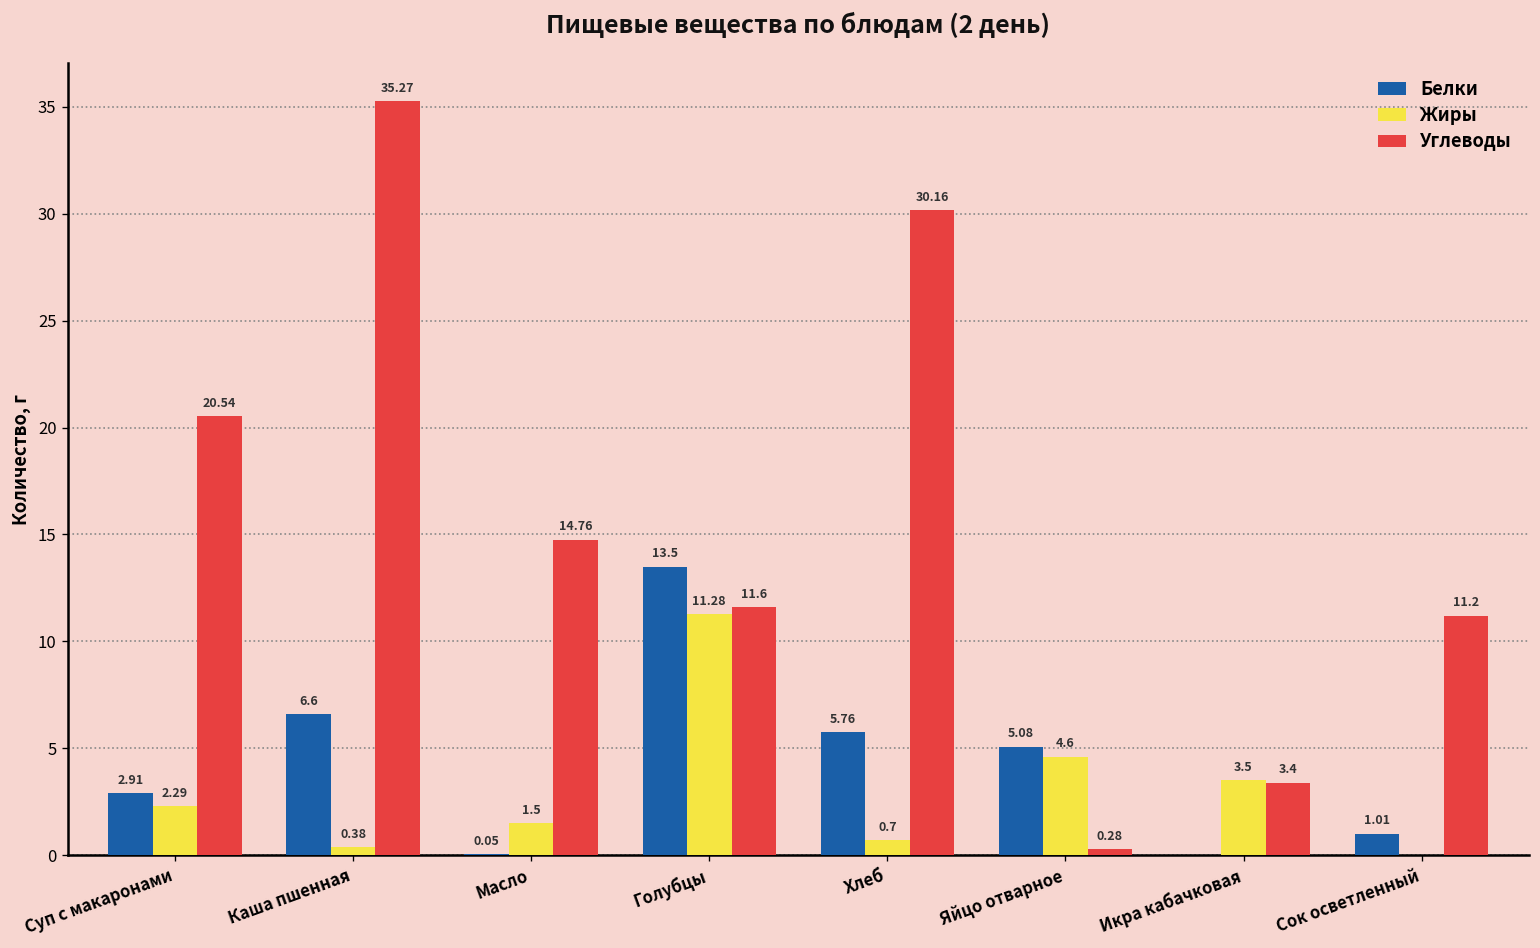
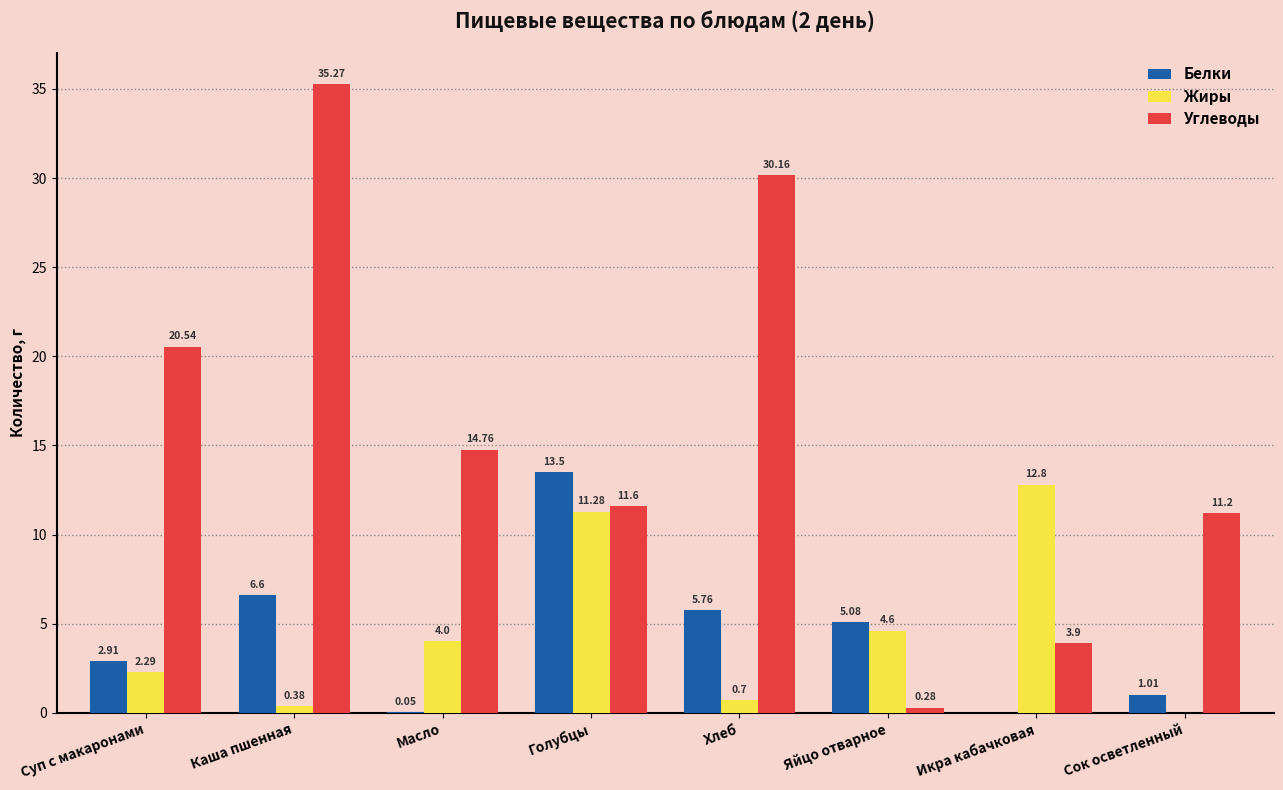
Жиры, Масло: 1.5 -> 4.0
Жиры, Икра кабачковая: 3.5 -> 12.8
Углеводы, Икра кабачковая: 3.4 -> 3.9
